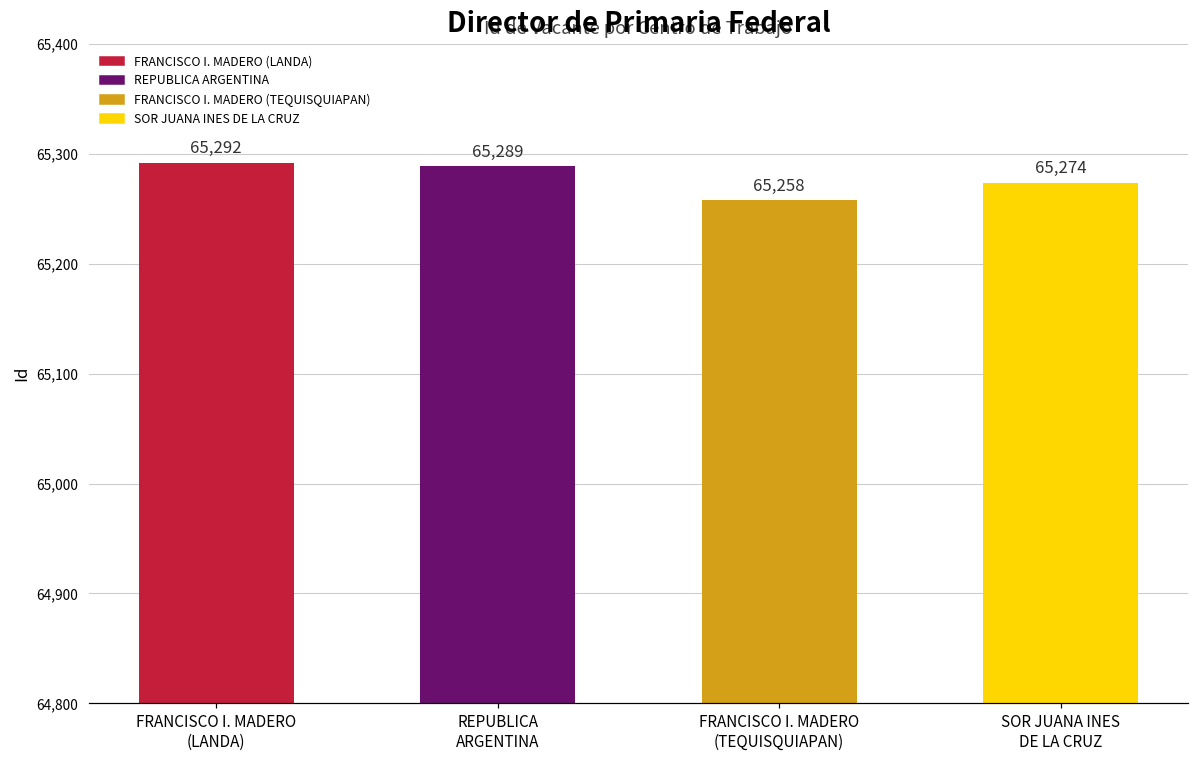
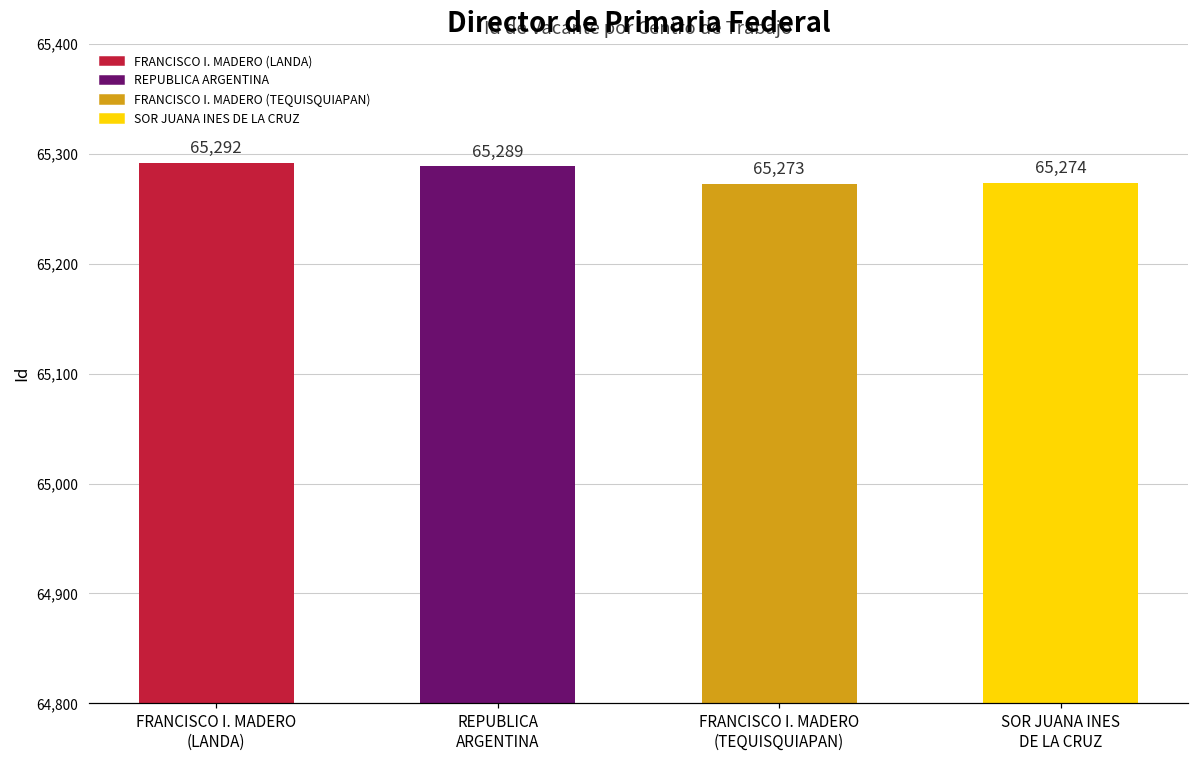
FRANCISCO I. MADERO (TEQUISQUIAPAN): 65,258 -> 65,273
